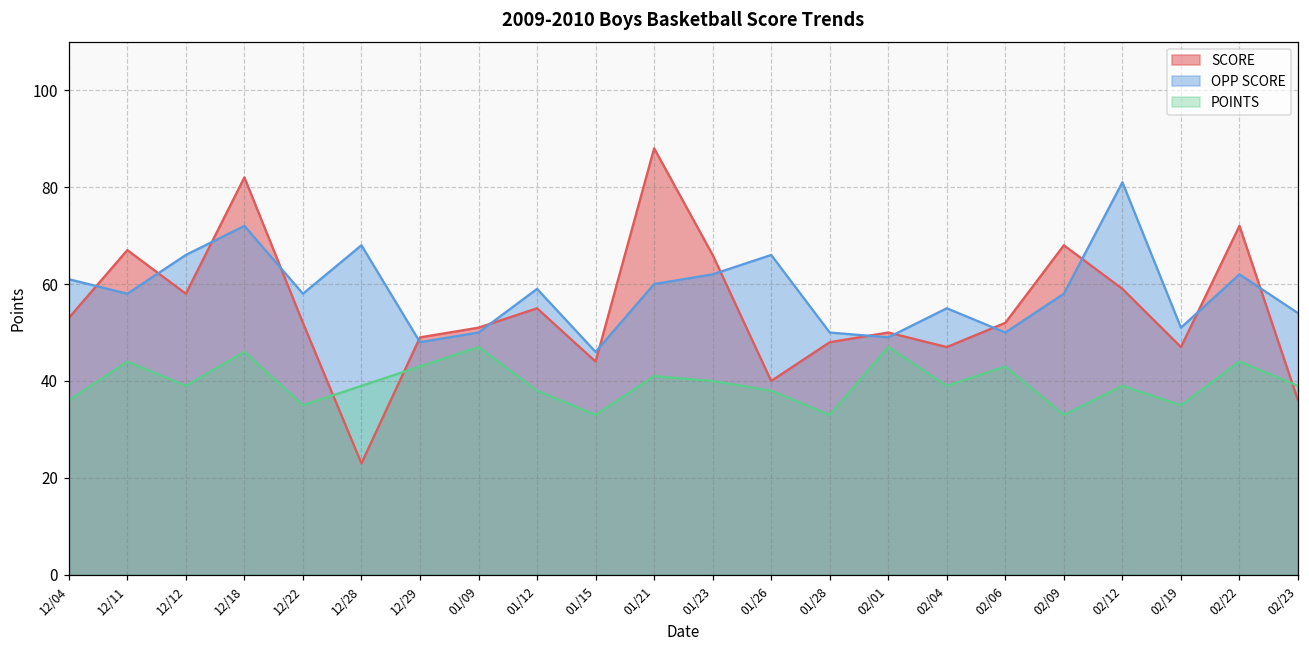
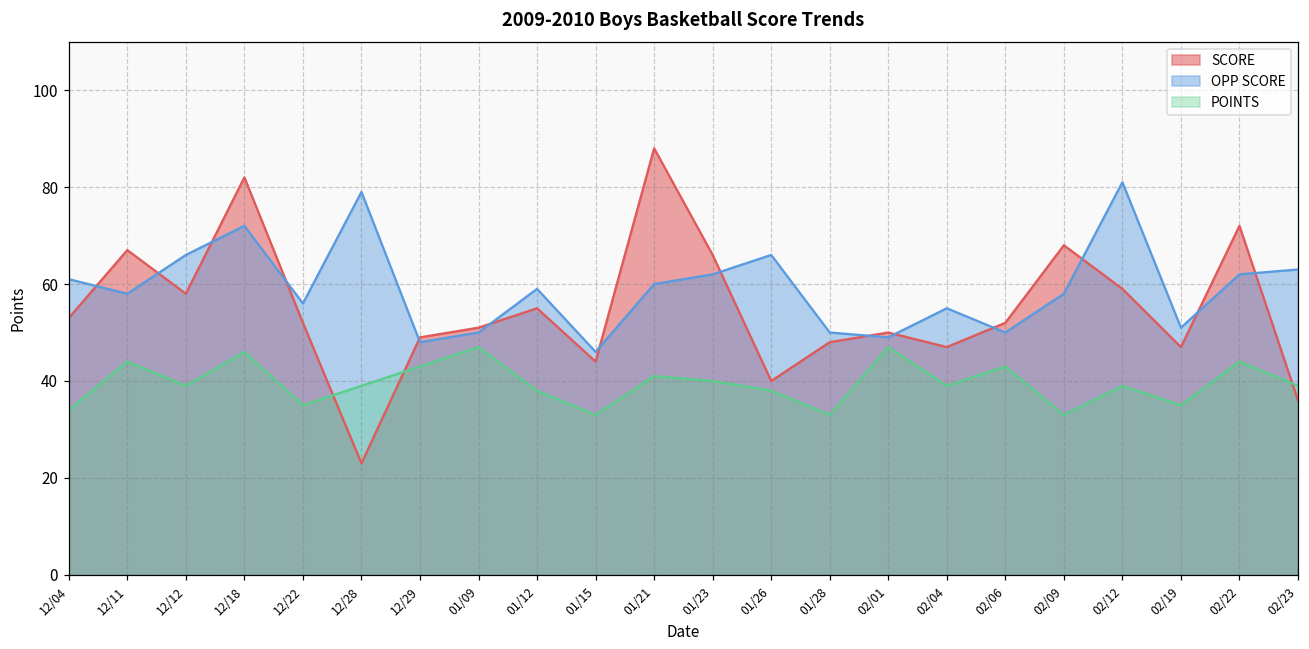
POINTS, 12/04: 36 -> 34
OPP SCORE, 12/22: 58 -> 56
OPP SCORE, 12/28: 68 -> 79
OPP SCORE, 02/23: 54 -> 63
